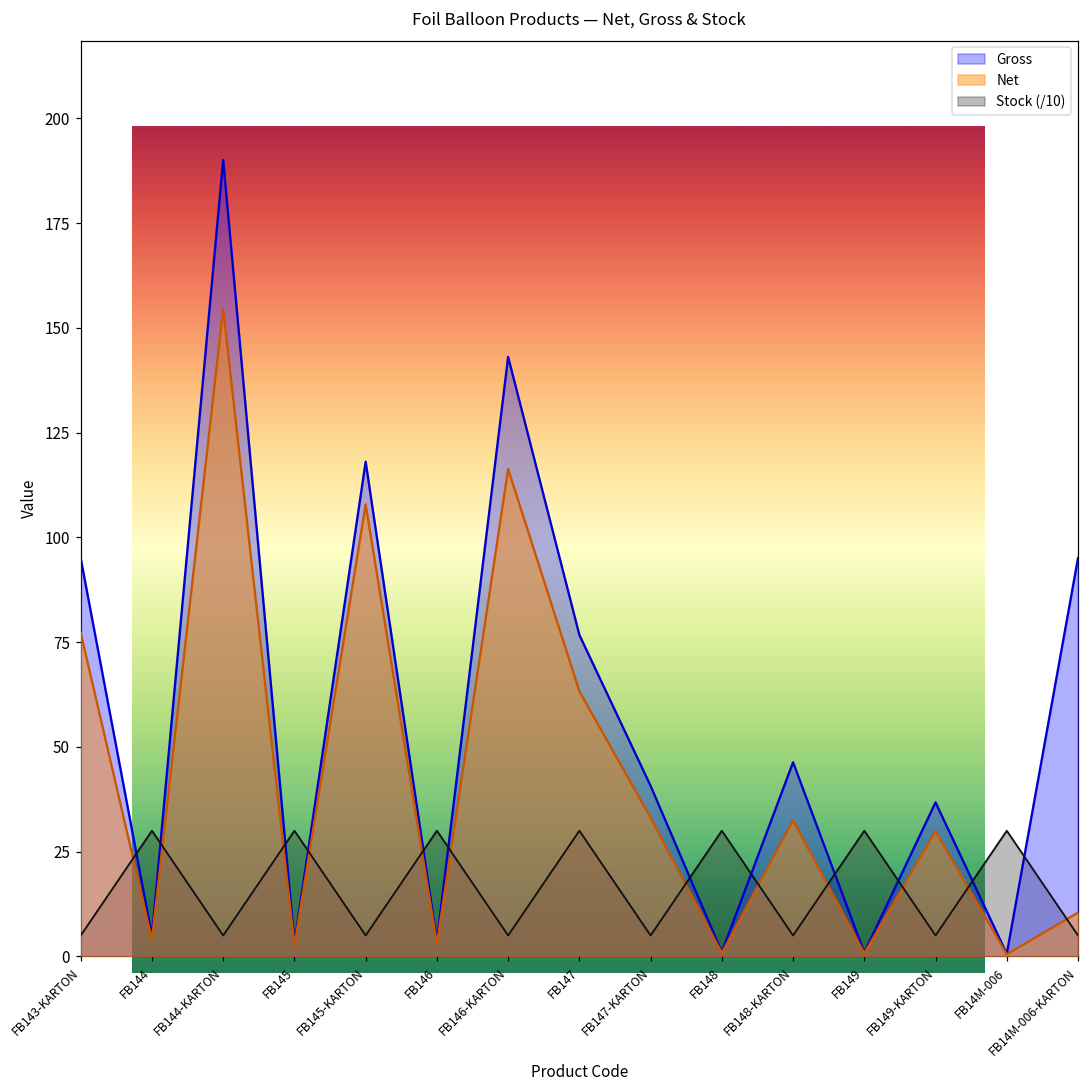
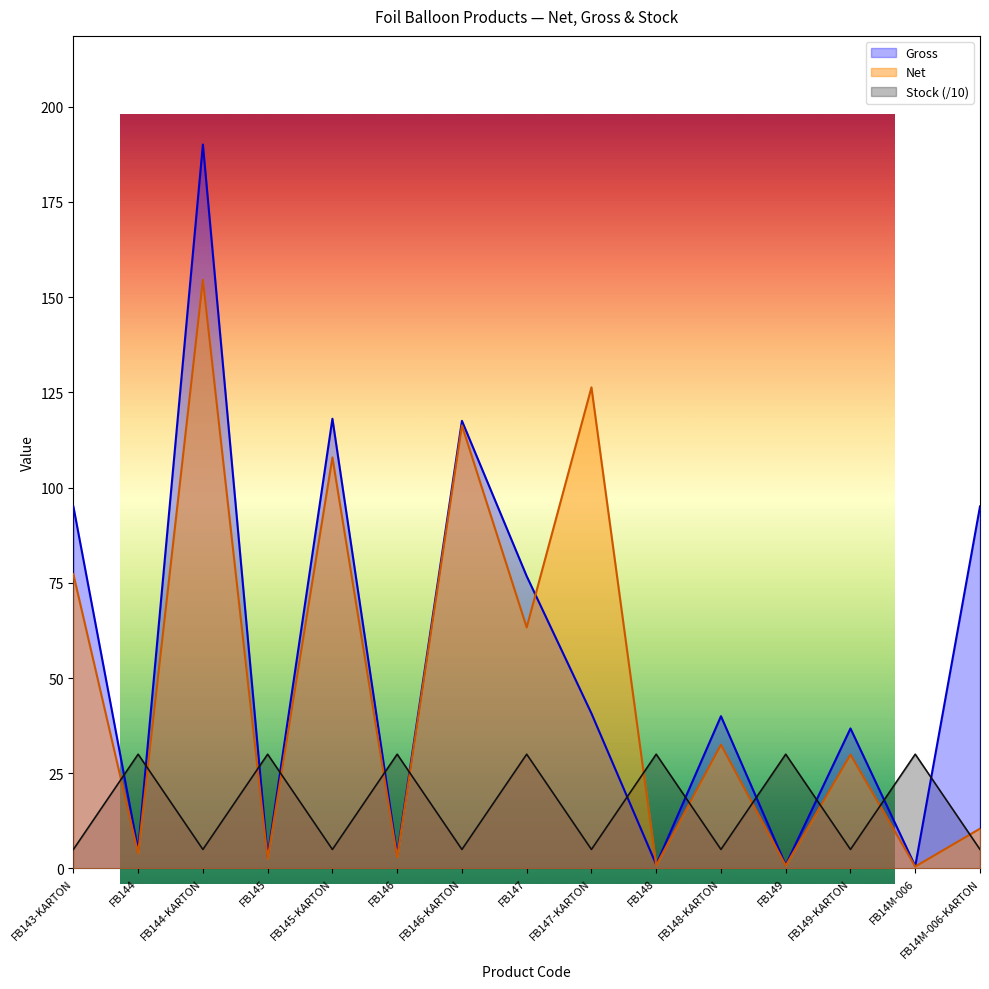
Gross, FB146-KARTON: 143 -> 118
Net, FB147-KARTON: 33 -> 126
Gross, FB148-KARTON: 46 -> 40
